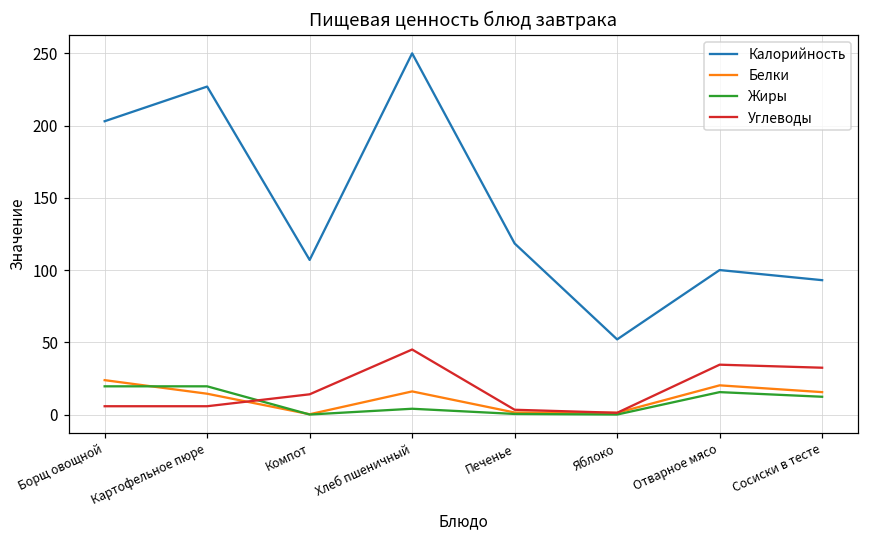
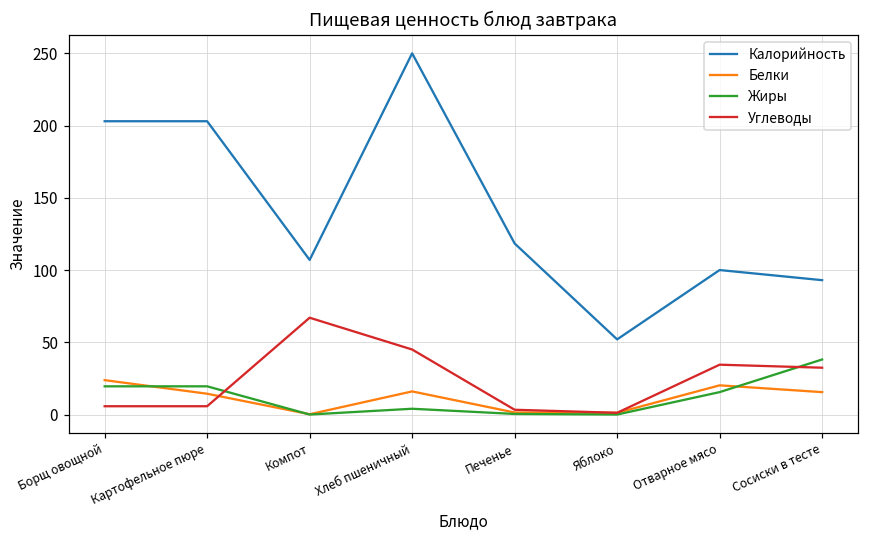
Калорийность, Картофельное пюре: 227 -> 203
Углеводы, Компот: 14 -> 67
Жиры, Сосиски в тесте: 12 -> 38
